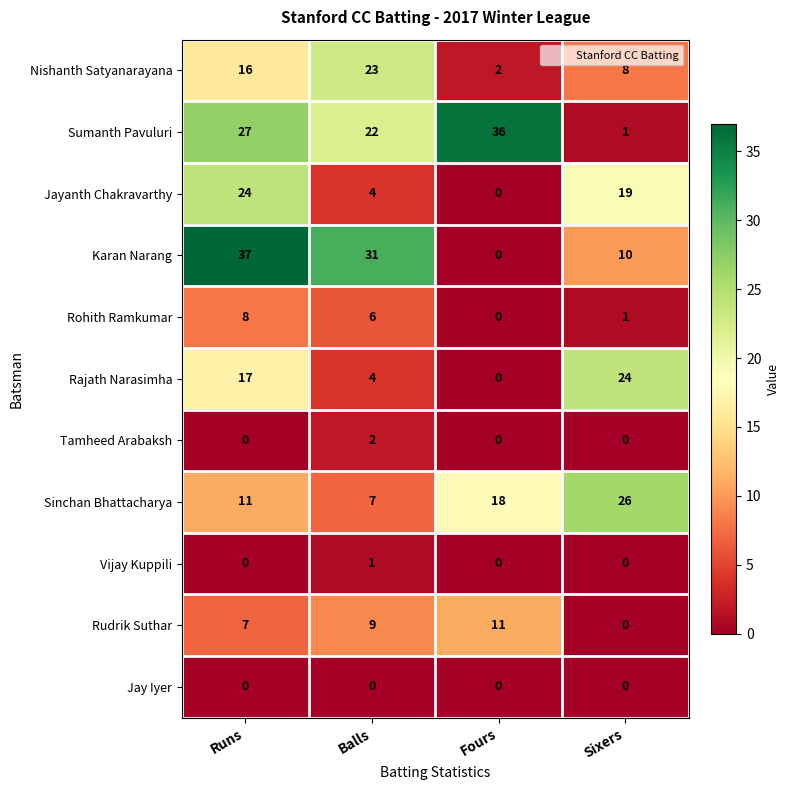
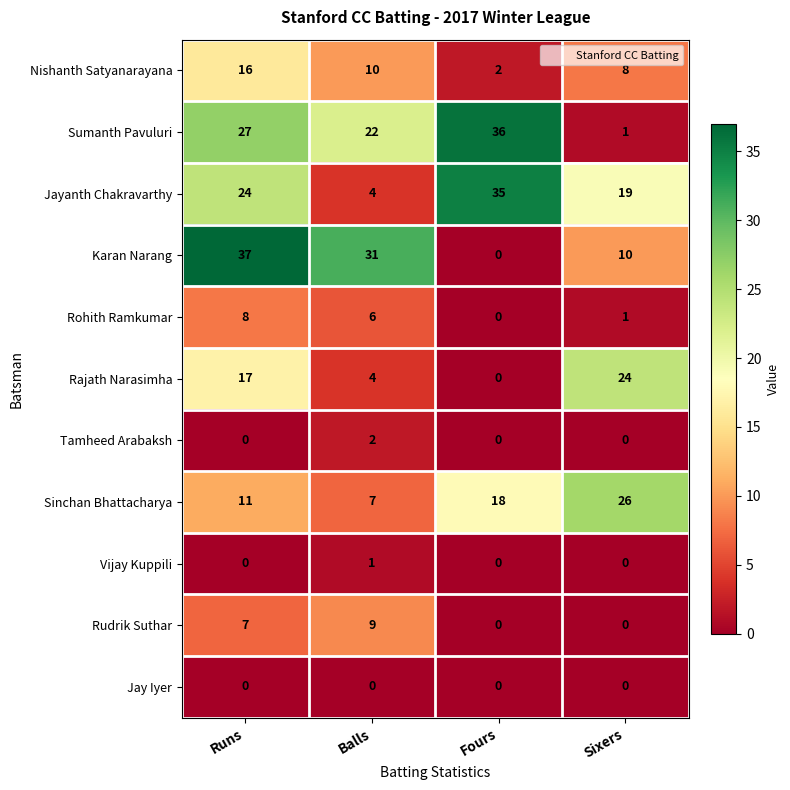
Nishanth Satyanarayana, Balls: 23 -> 10
Jayanth Chakravarthy, Fours: 0 -> 35
Rudrik Suthar, Fours: 11 -> 0
